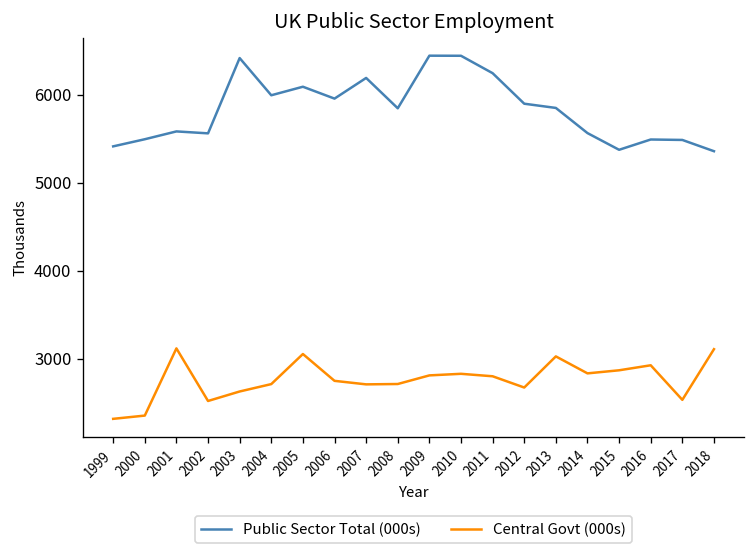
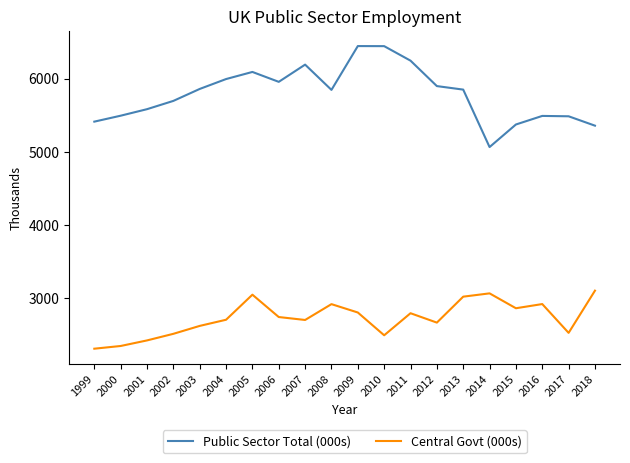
Central Govt (000s), 2001: 3100 -> 2400
Public Sector Total (000s), 2002: 5600 -> 5700
Public Sector Total (000s), 2003: 6400 -> 5900
Central Govt (000s), 2008: 2700 -> 2900
Central Govt (000s), 2010: 2800 -> 2500
Public Sector Total (000s), 2014: 5600 -> 5100
Central Govt (000s), 2014: 2800 -> 3100
